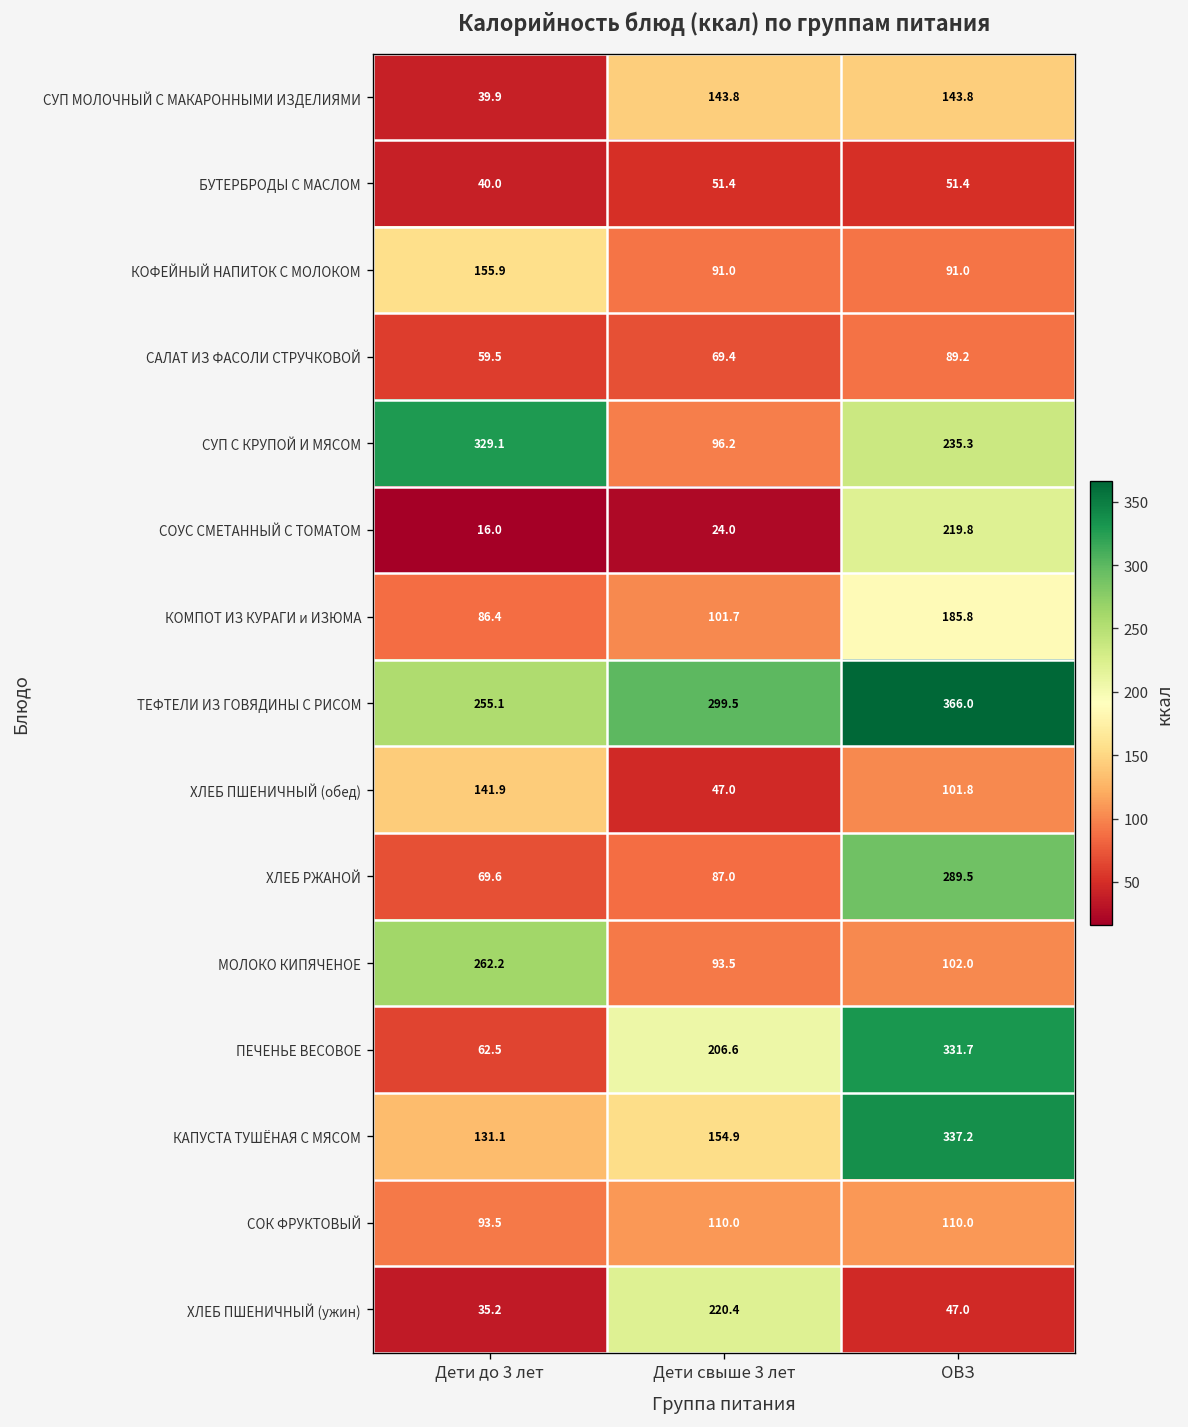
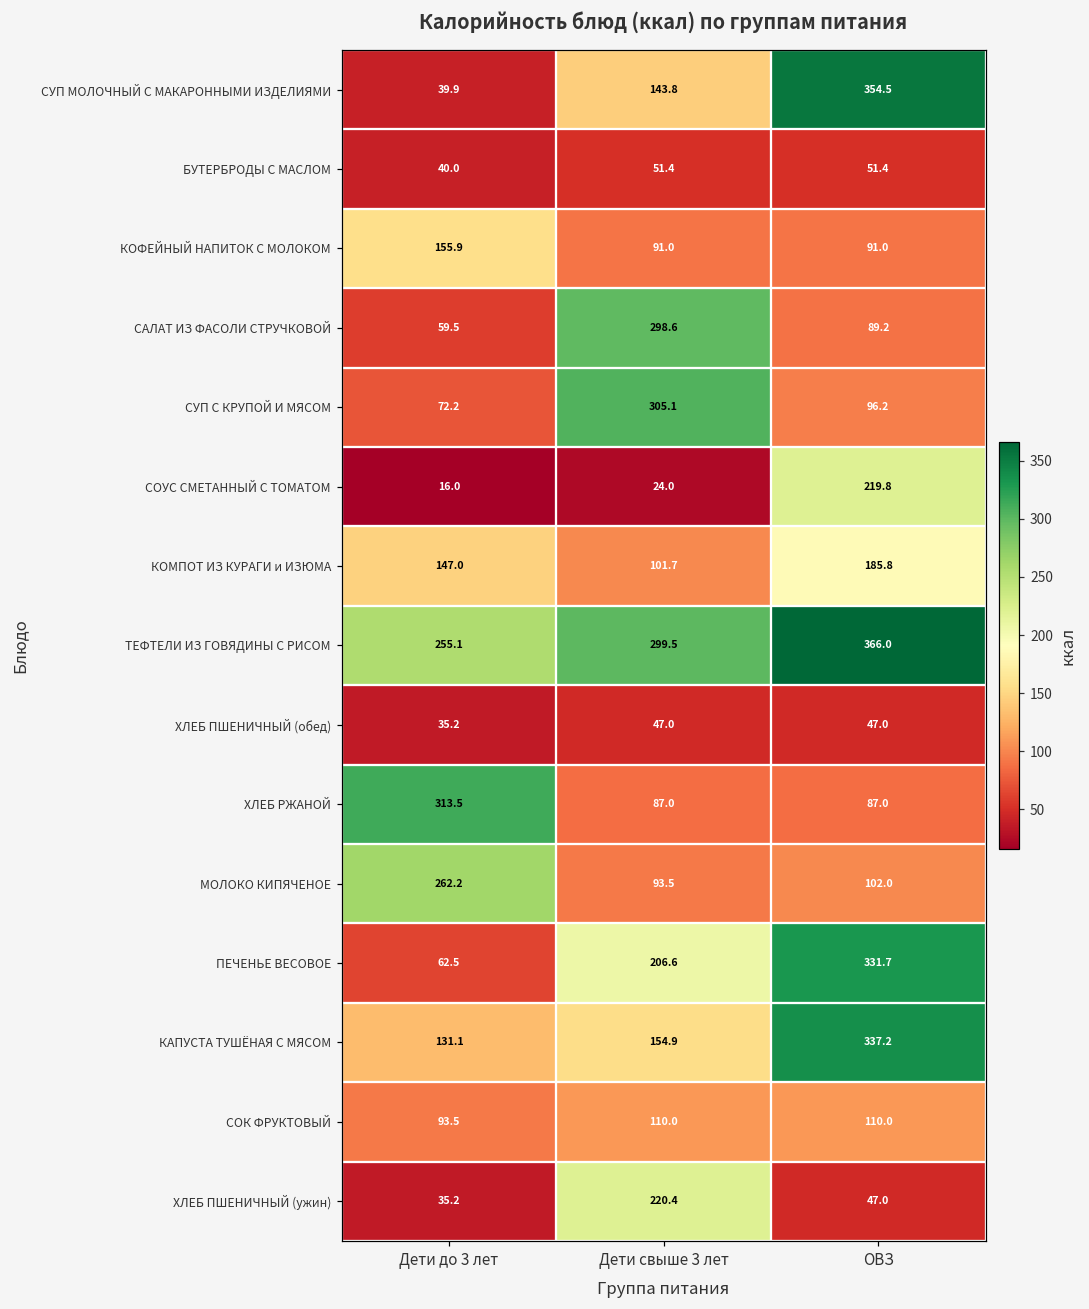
СУП МОЛОЧНЫЙ С МАКАРОННЫМИ ИЗДЕЛИЯМИ, ОВЗ: 143.8 -> 354.5
САЛАТ ИЗ ФАСОЛИ СТРУЧКОВОЙ, Дети свыше 3 лет: 69.4 -> 298.6
СУП С КРУПОЙ И МЯСОМ, Дети до 3 лет: 329.1 -> 72.2
СУП С КРУПОЙ И МЯСОМ, Дети свыше 3 лет: 96.2 -> 305.1
СУП С КРУПОЙ И МЯСОМ, ОВЗ: 235.3 -> 96.2
КОМПОТ ИЗ КУРАГИ и ИЗЮМА, Дети до 3 лет: 86.4 -> 147.0
ХЛЕБ ПШЕНИЧНЫЙ (обед), Дети до 3 лет: 141.9 -> 35.2
ХЛЕБ ПШЕНИЧНЫЙ (обед), ОВЗ: 101.8 -> 47.0
ХЛЕБ РЖАНОЙ, Дети до 3 лет: 69.6 -> 313.5
ХЛЕБ РЖАНОЙ, ОВЗ: 289.5 -> 87.0
